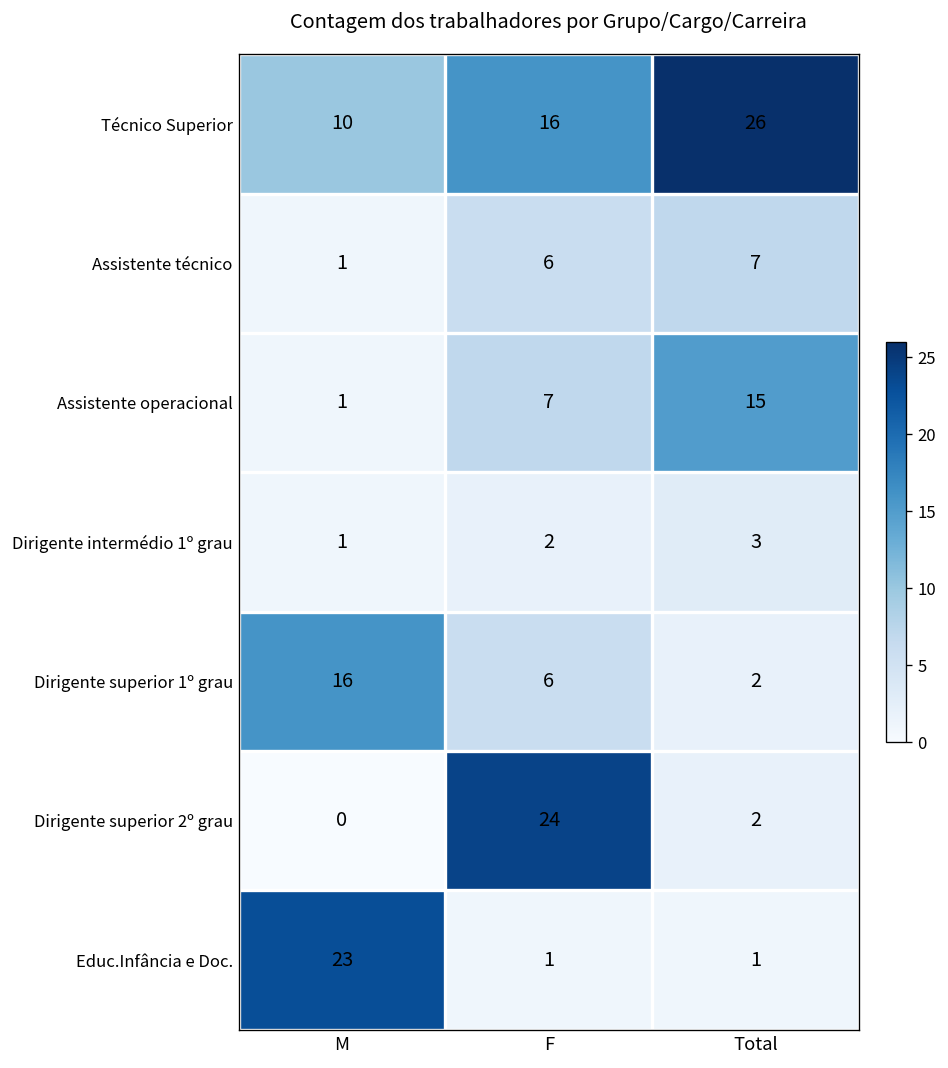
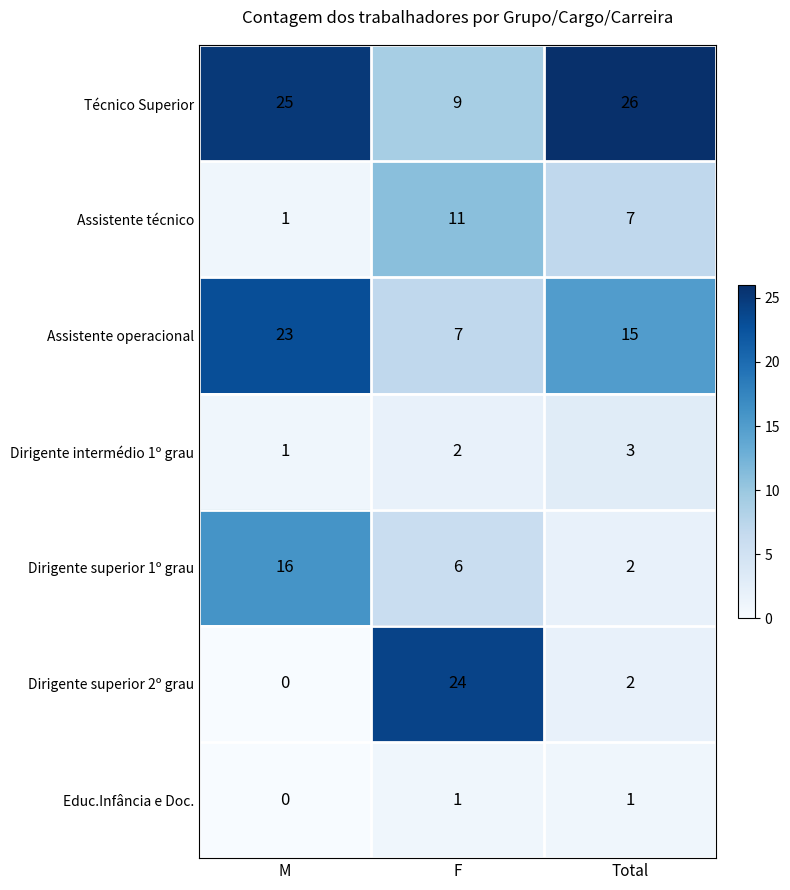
Técnico Superior, M: 10 -> 25
Técnico Superior, F: 16 -> 9
Assistente técnico, F: 6 -> 11
Assistente operacional, M: 1 -> 23
Educ.Infância e Doc., M: 23 -> 0
